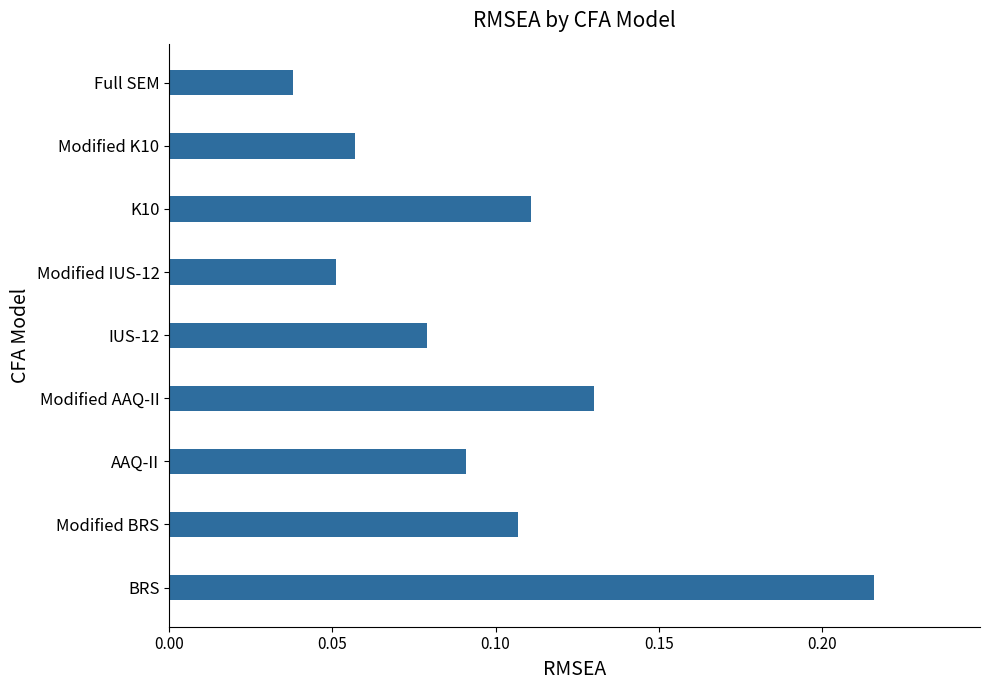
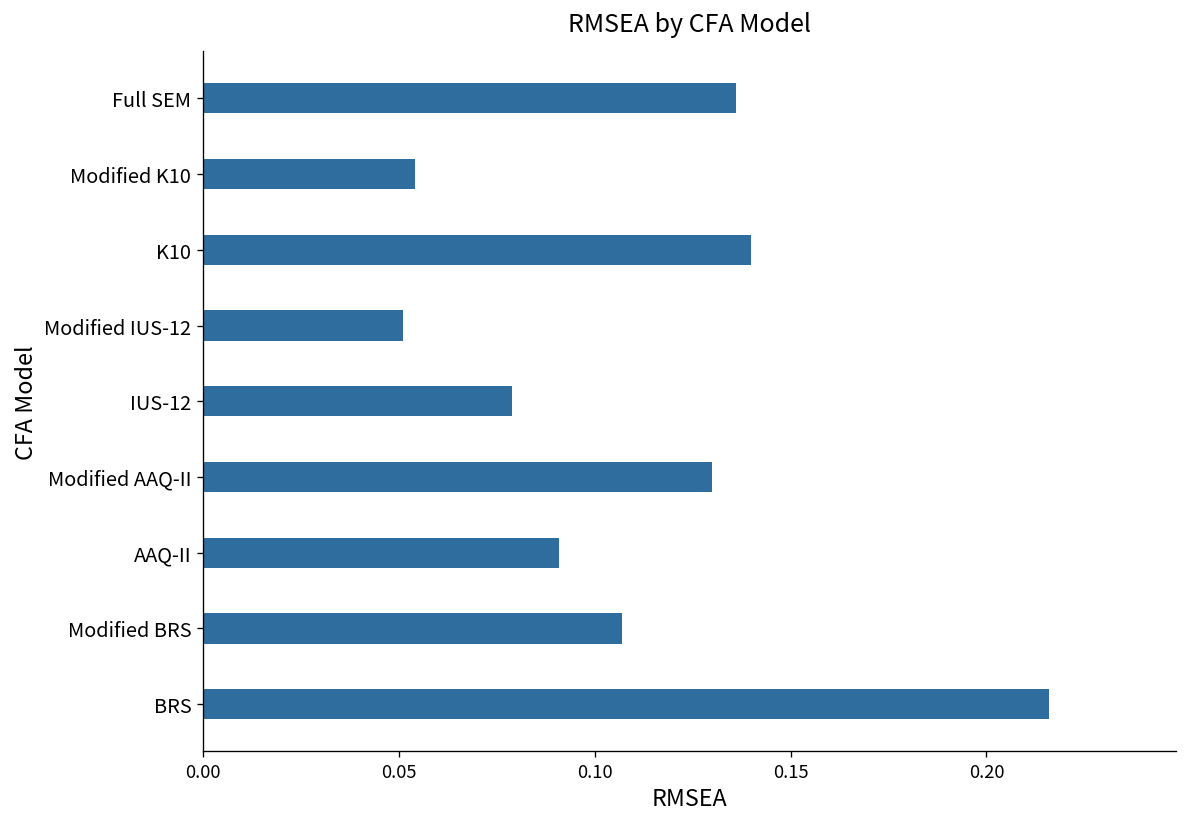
Full SEM: 0.038 -> 0.136
Modified K10: 0.057 -> 0.054
K10: 0.111 -> 0.140
